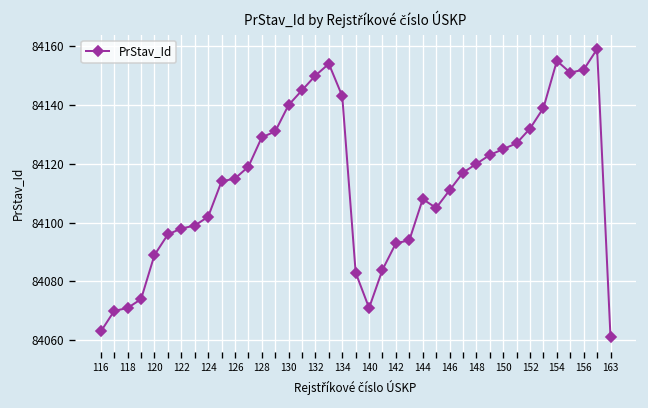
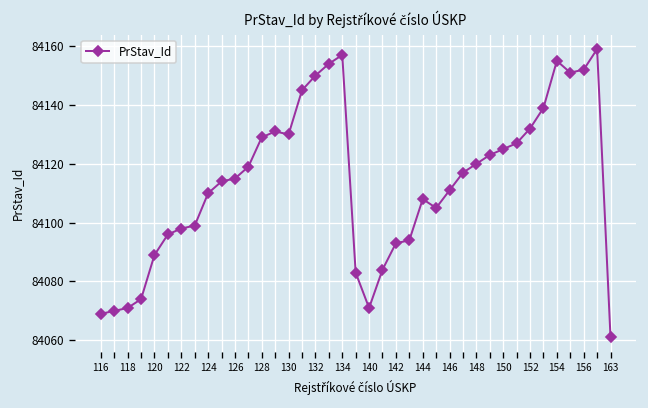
116: 84063 -> 84069
124: 84102 -> 84110
130: 84140 -> 84130
134: 84143 -> 84157
